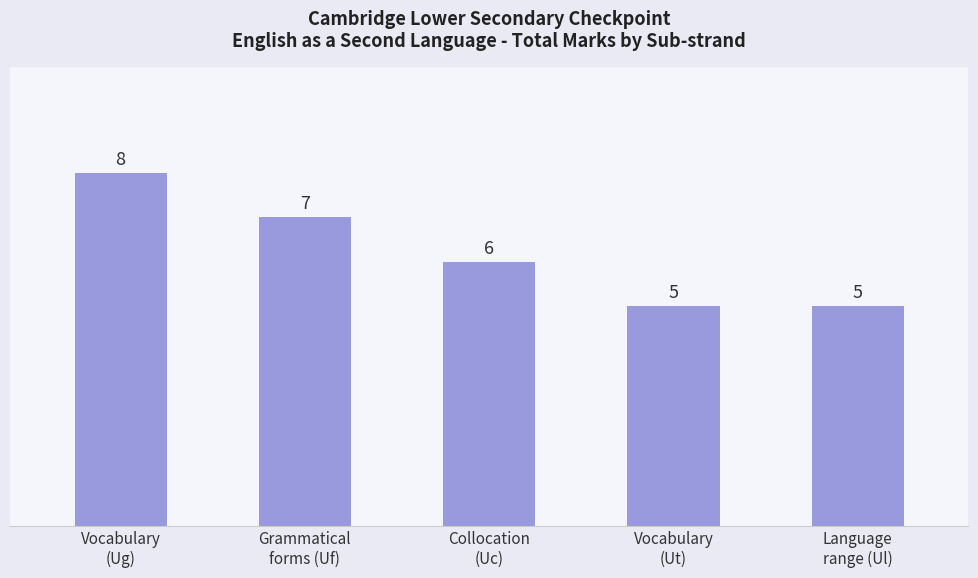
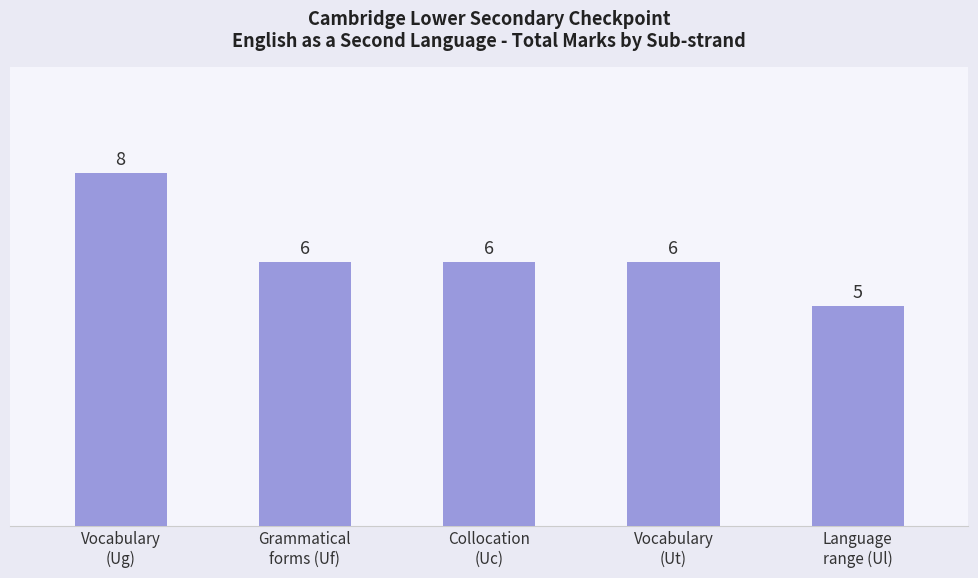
Grammatical forms (Uf): 7 -> 6
Vocabulary (Ut): 5 -> 6
